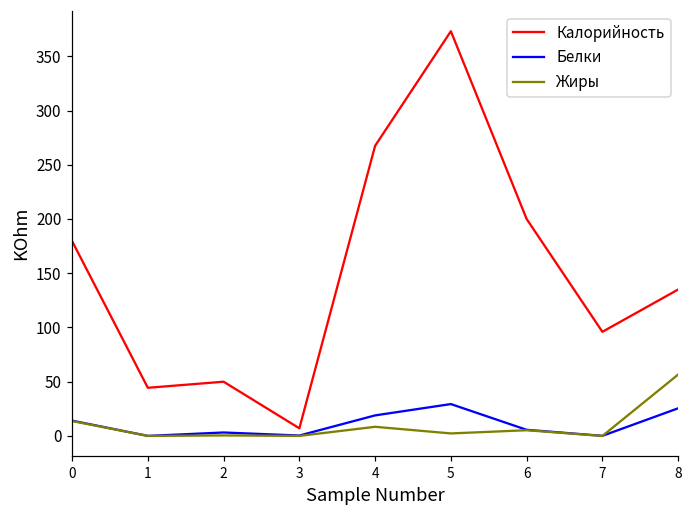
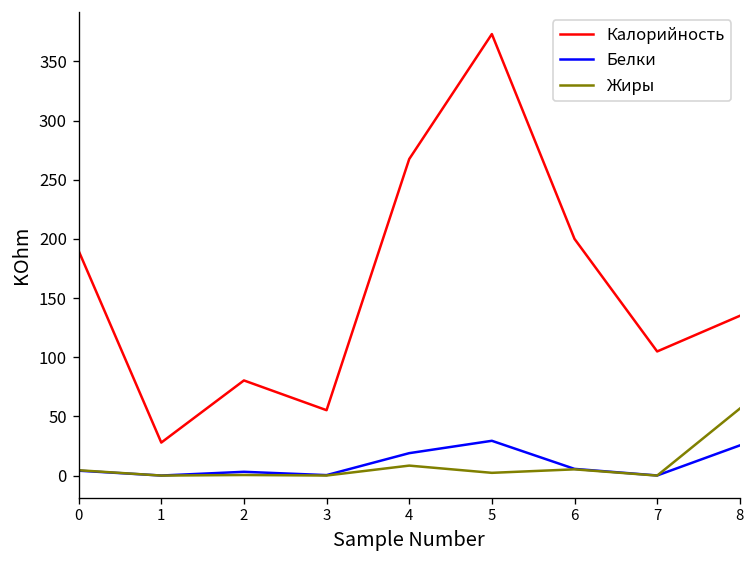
Калорийность, 0: 180 -> 190
Белки, 0: 10 -> 0
Жиры, 0: 10 -> 0
Калорийность, 1: 40 -> 30
Калорийность, 2: 50 -> 80
Калорийность, 3: 10 -> 60
Калорийность, 7: 96 -> 105
